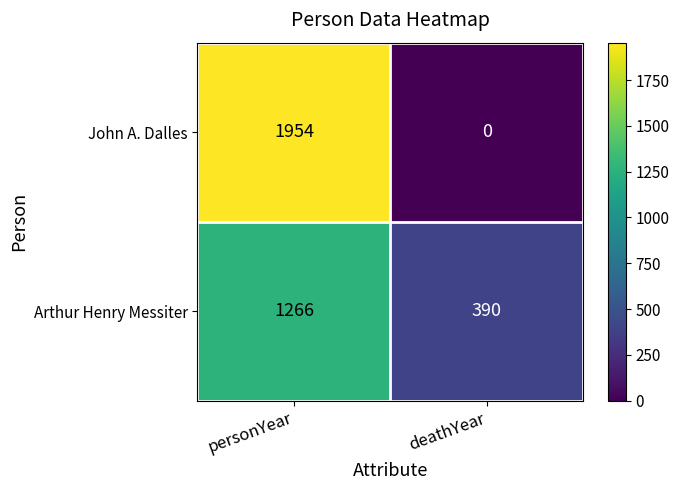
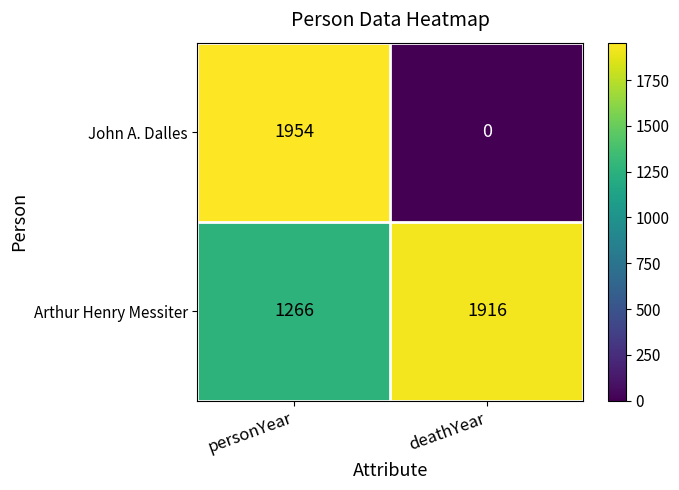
Arthur Henry Messiter, deathYear: 390 -> 1916
